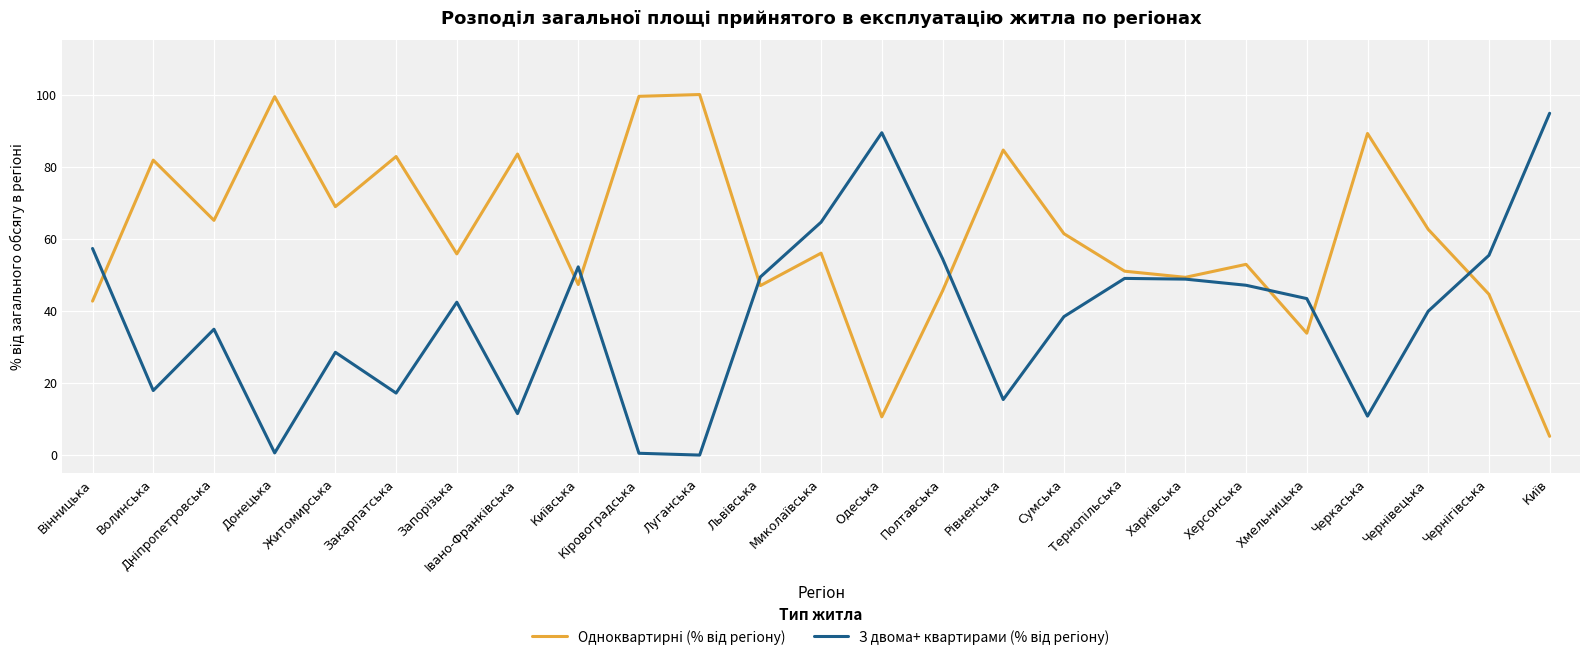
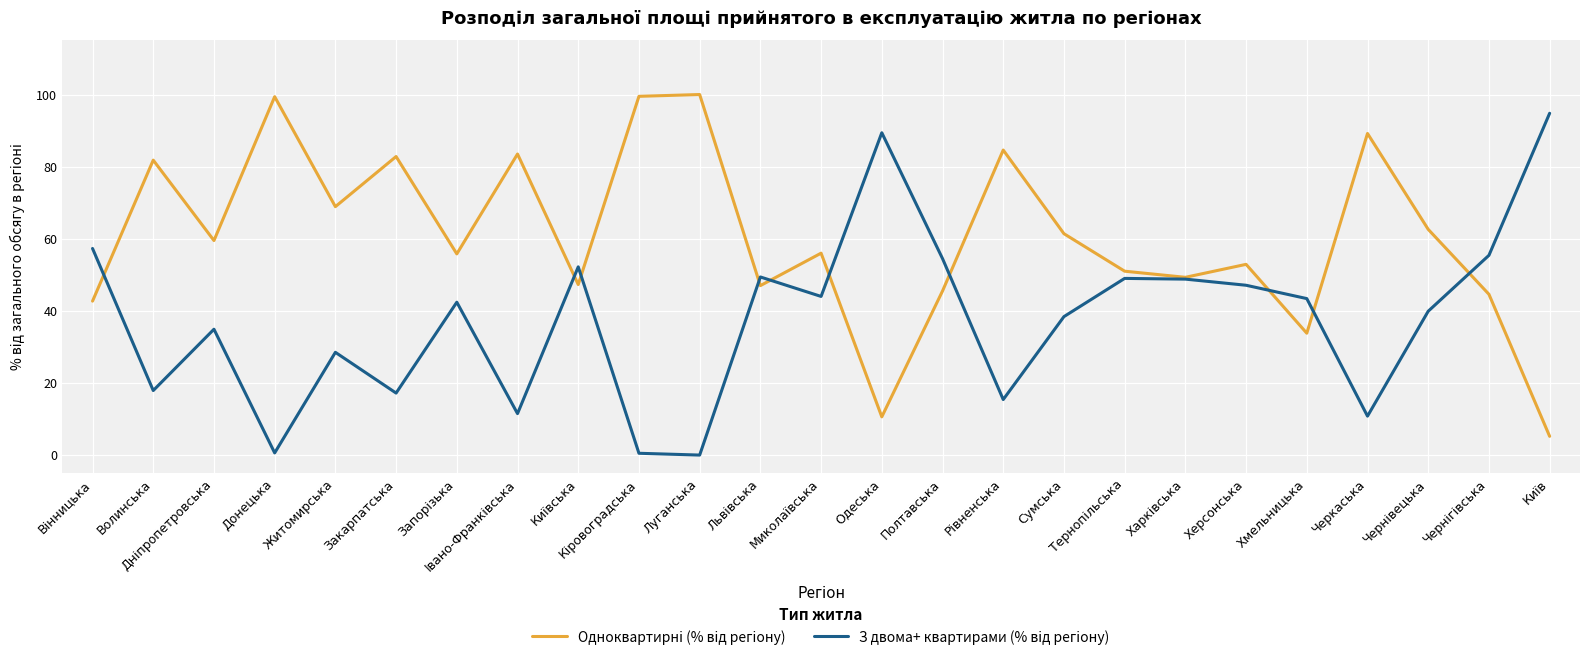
Одноквартирні (% від регіону), Дніпропетровська: 65 -> 60
З двома+ квартирами (% від регіону), Миколаївська: 65 -> 44
